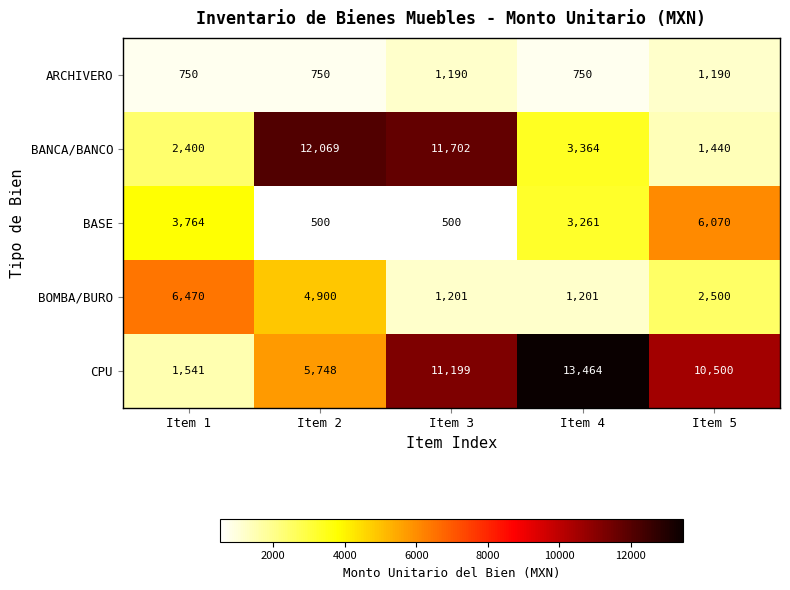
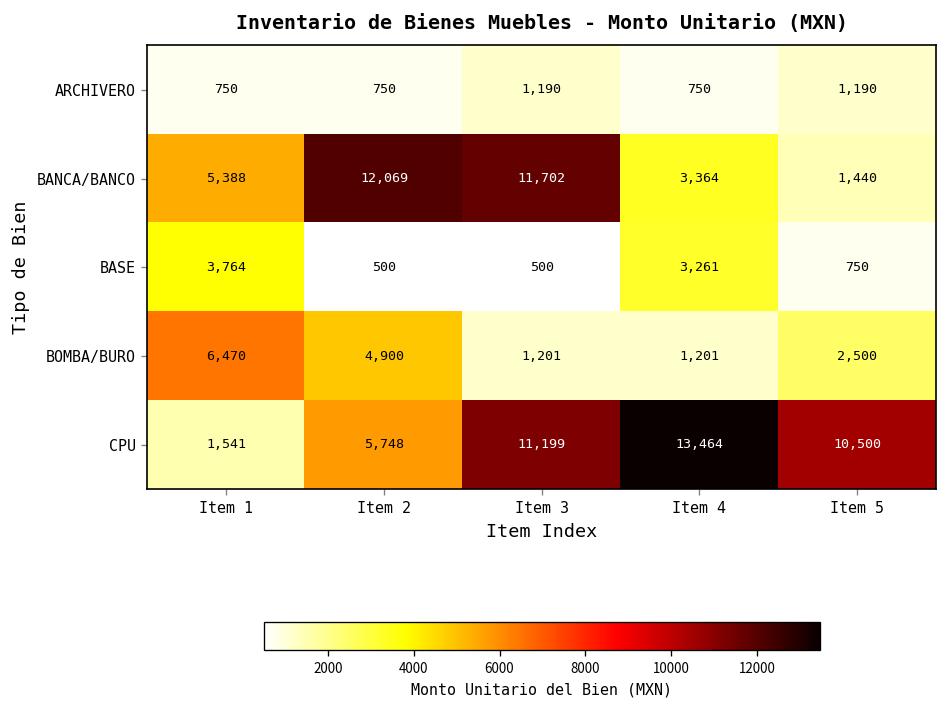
BANCA/BANCO, Item 1: 2,400 -> 5,388
BASE, Item 5: 6,070 -> 750
